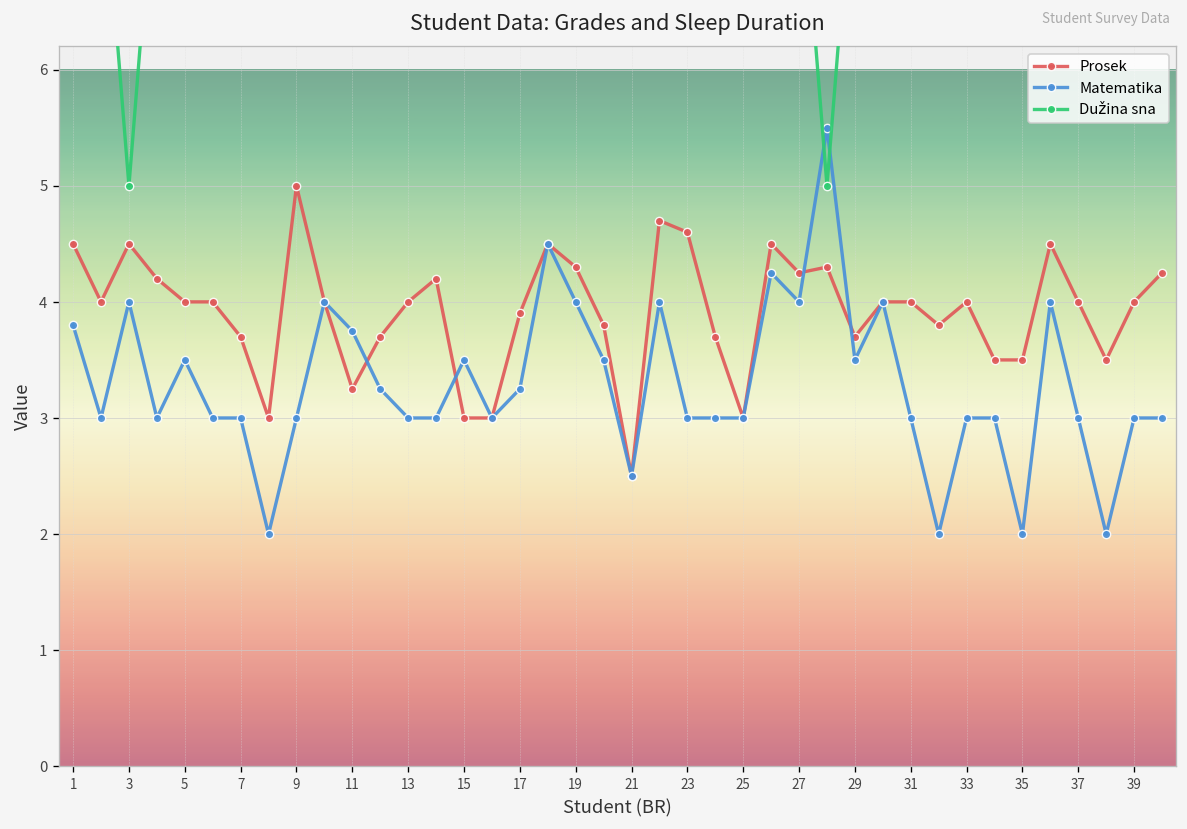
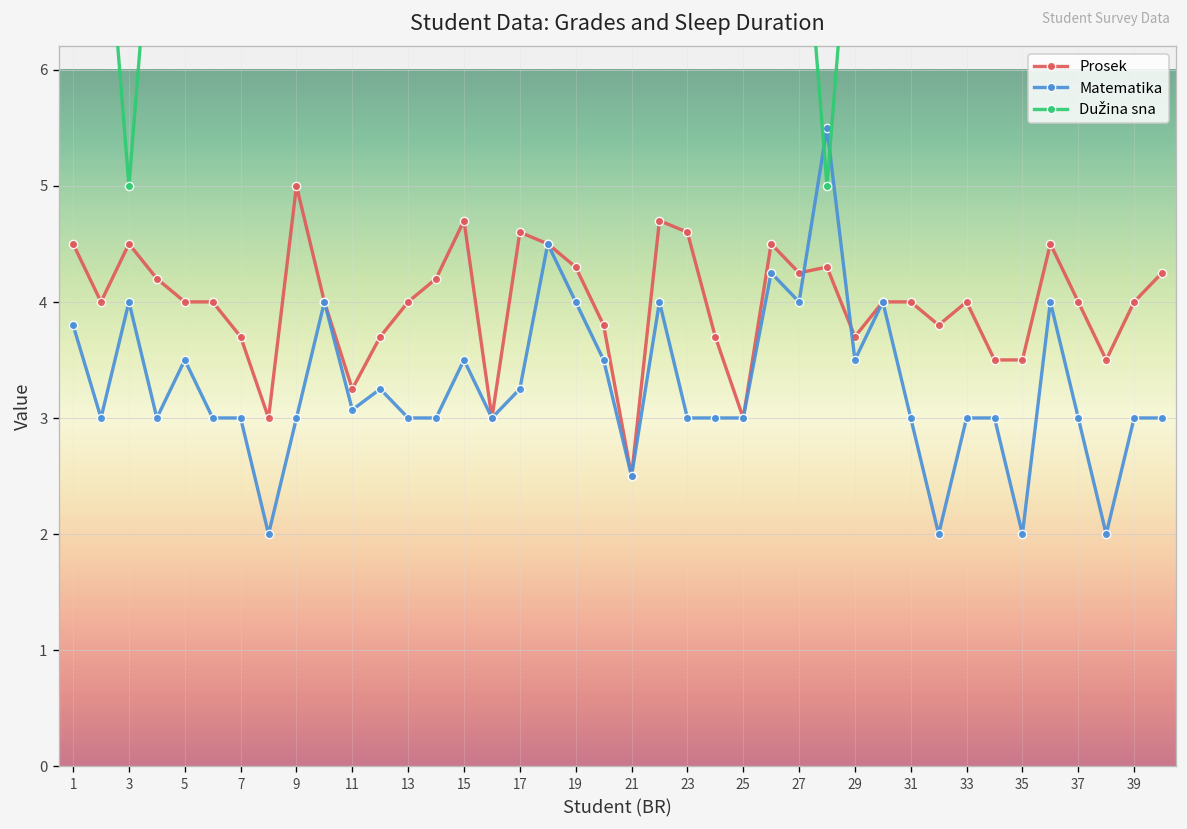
Matematika, 11: 3.8 -> 3.1
Prosek, 15: 3.0 -> 4.7
Prosek, 17: 3.9 -> 4.6
